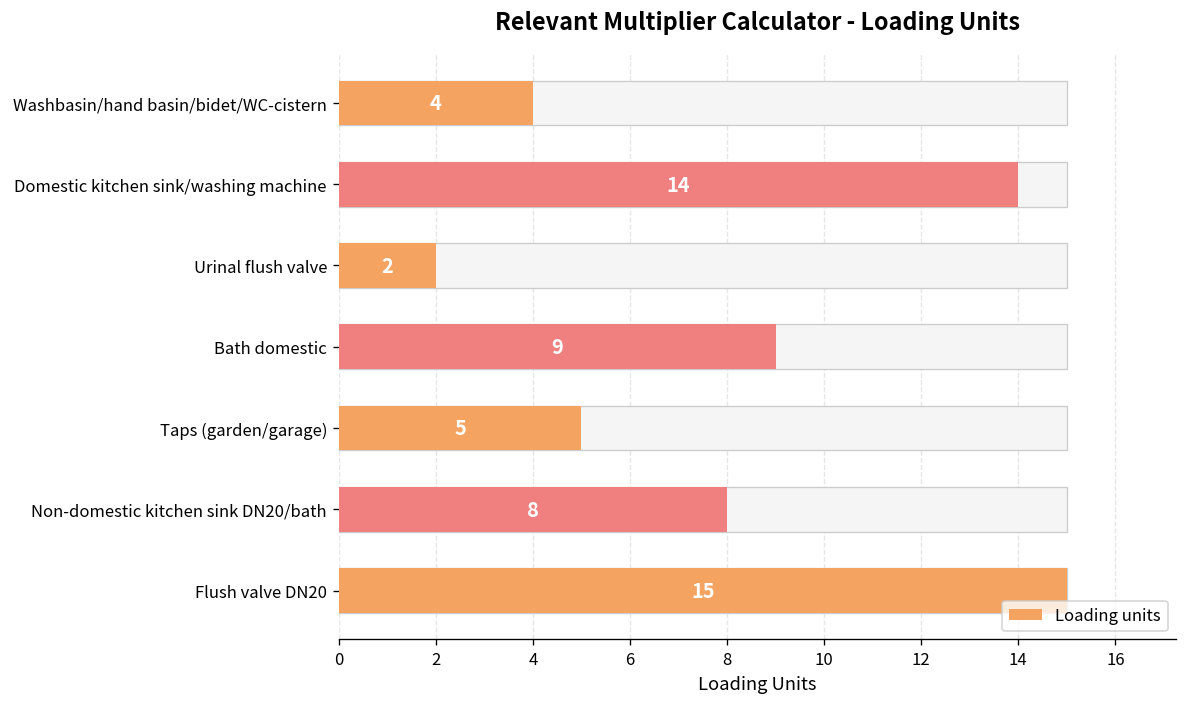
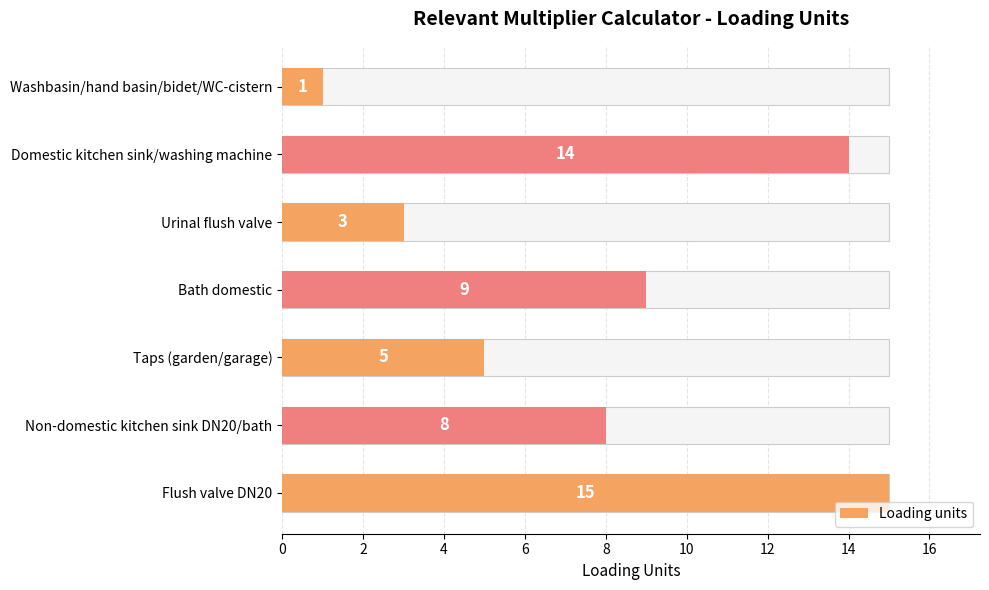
Loading units, Washbasin/hand basin/bidet/WC-cistern: 4 -> 1
Loading units, Urinal flush valve: 2 -> 3
